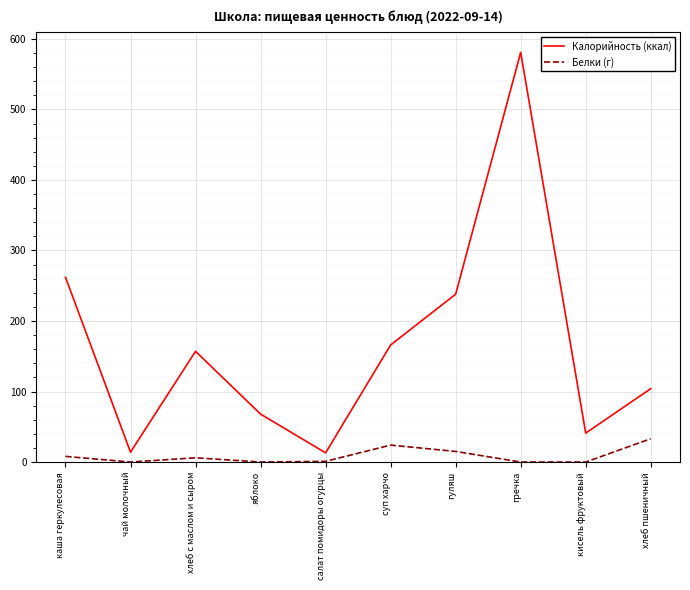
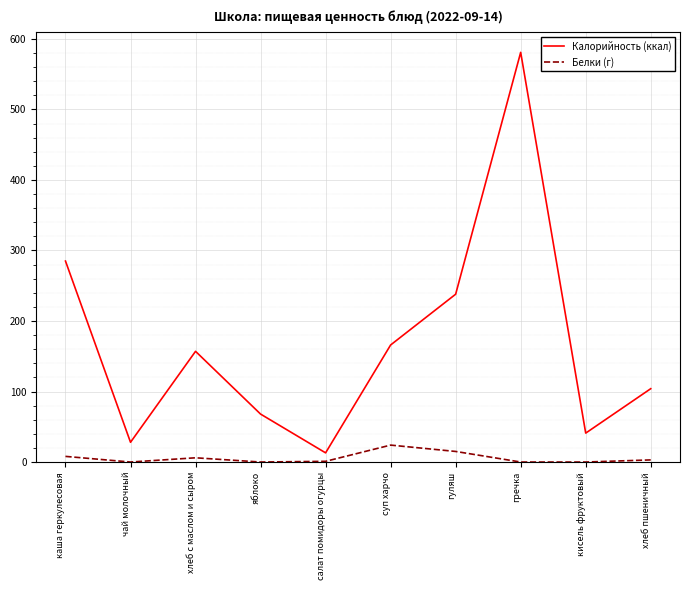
Калорийность (ккал), каша геркулесовая: 260 -> 290
Калорийность (ккал), чай молочный: 10 -> 30
Белки (г), хлеб пшеничный: 30 -> 0
